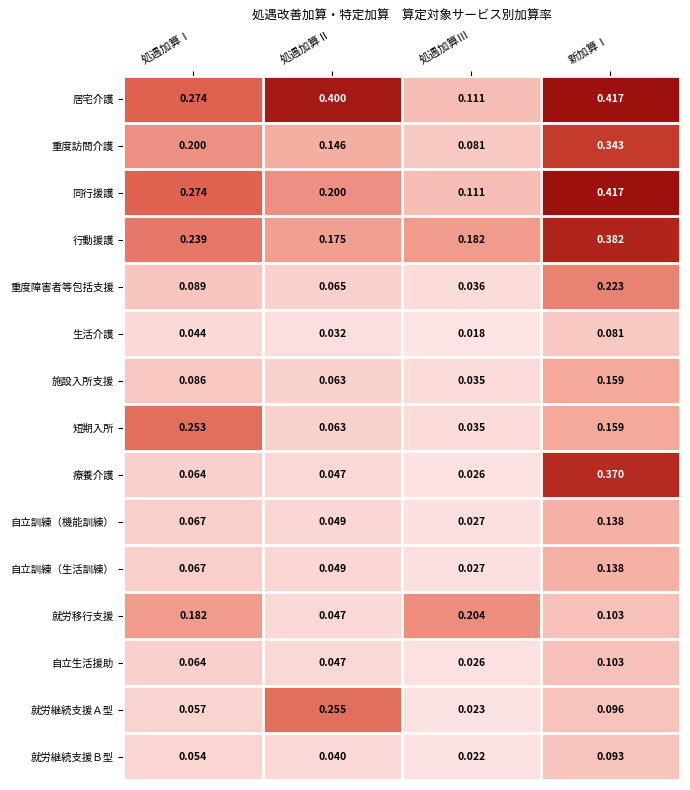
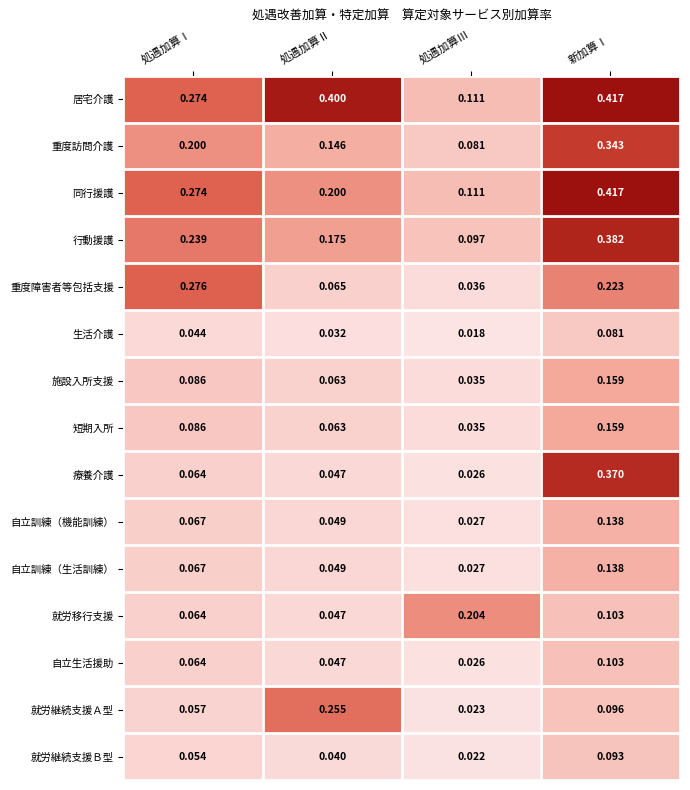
行動援護, 処遇加算Ⅲ: 0.182 -> 0.097
重度障害者等包括支援, 処遇加算Ⅰ: 0.089 -> 0.276
短期入所, 処遇加算Ⅰ: 0.253 -> 0.086
就労移行支援, 処遇加算Ⅰ: 0.182 -> 0.064
